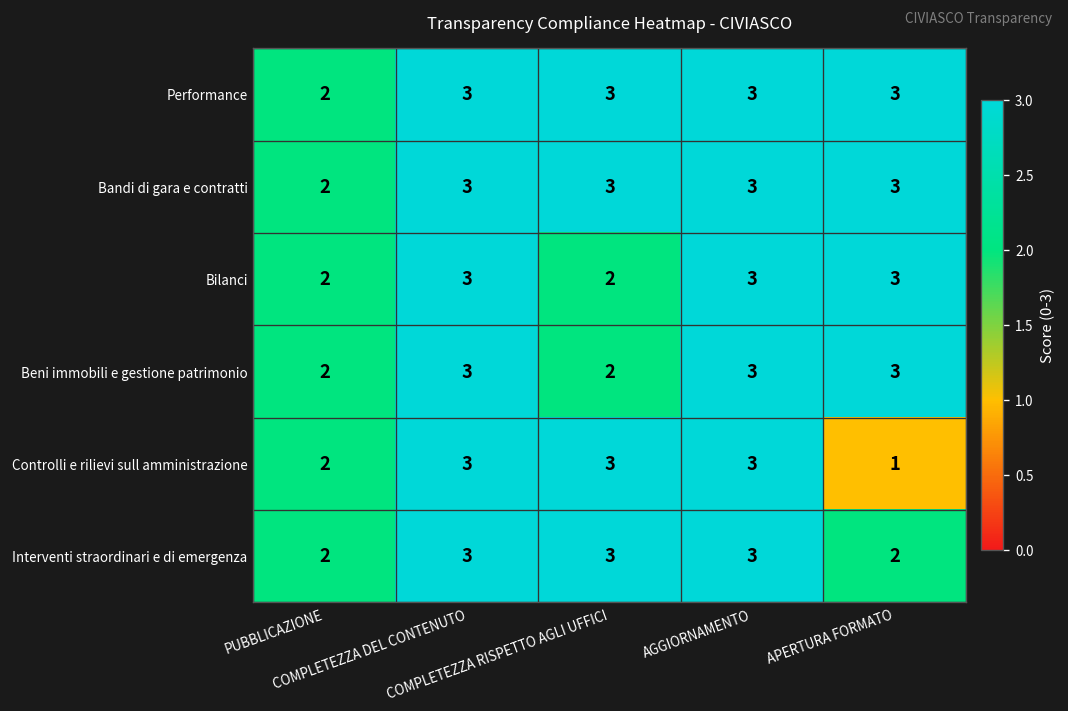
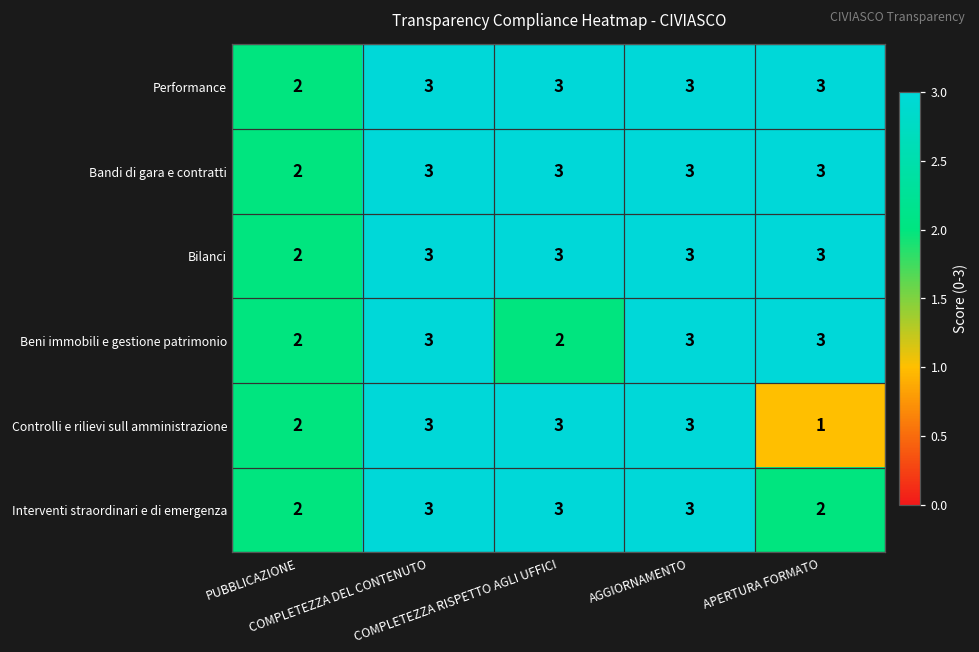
Bilanci, COMPLETEZZA RISPETTO AGLI UFFICI: 2 -> 3
